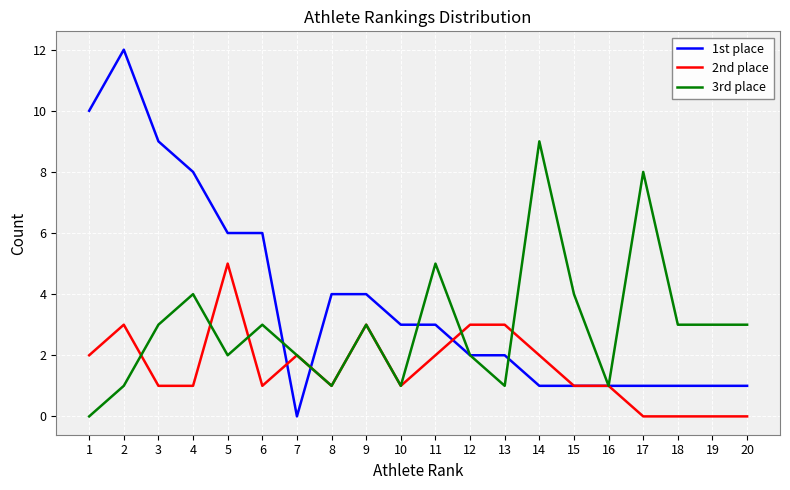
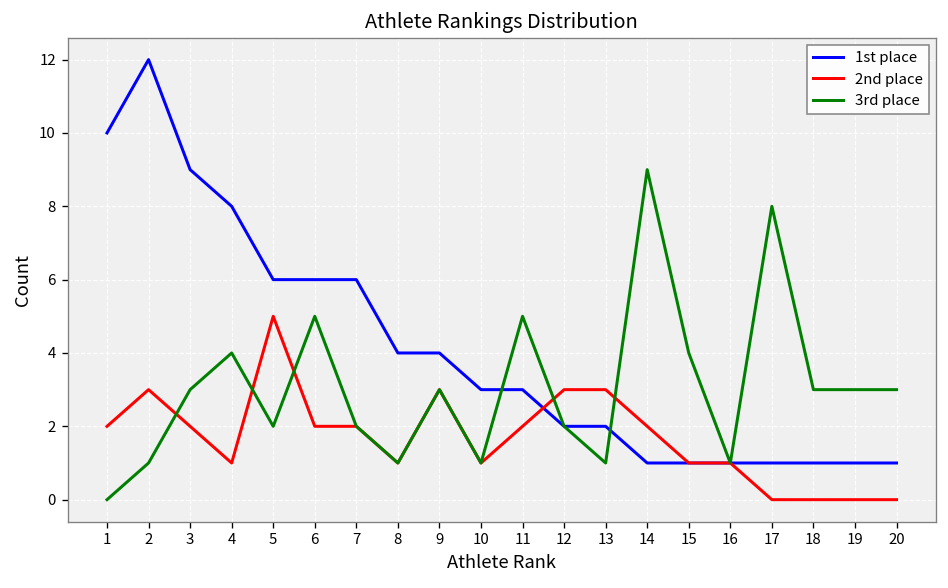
2nd place, 3: 1 -> 2
2nd place, 6: 1 -> 2
3rd place, 6: 3 -> 5
1st place, 7: 0 -> 6
